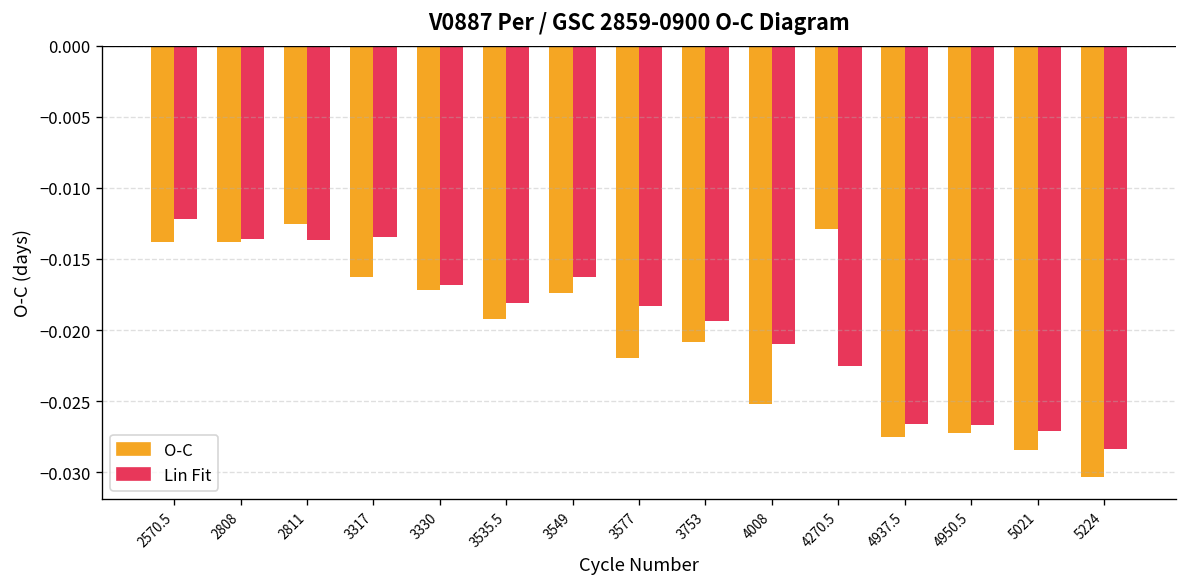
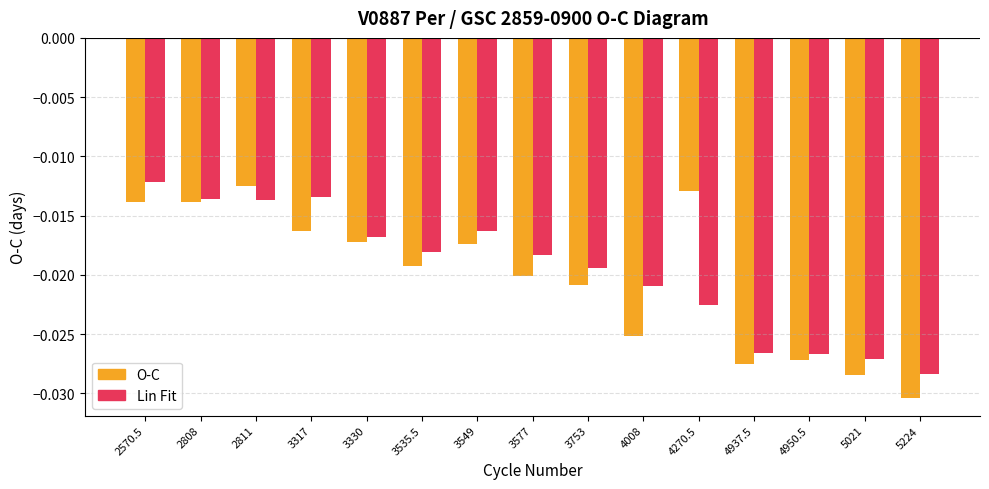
O-C, 3577: -0.0220 -> -0.0201
